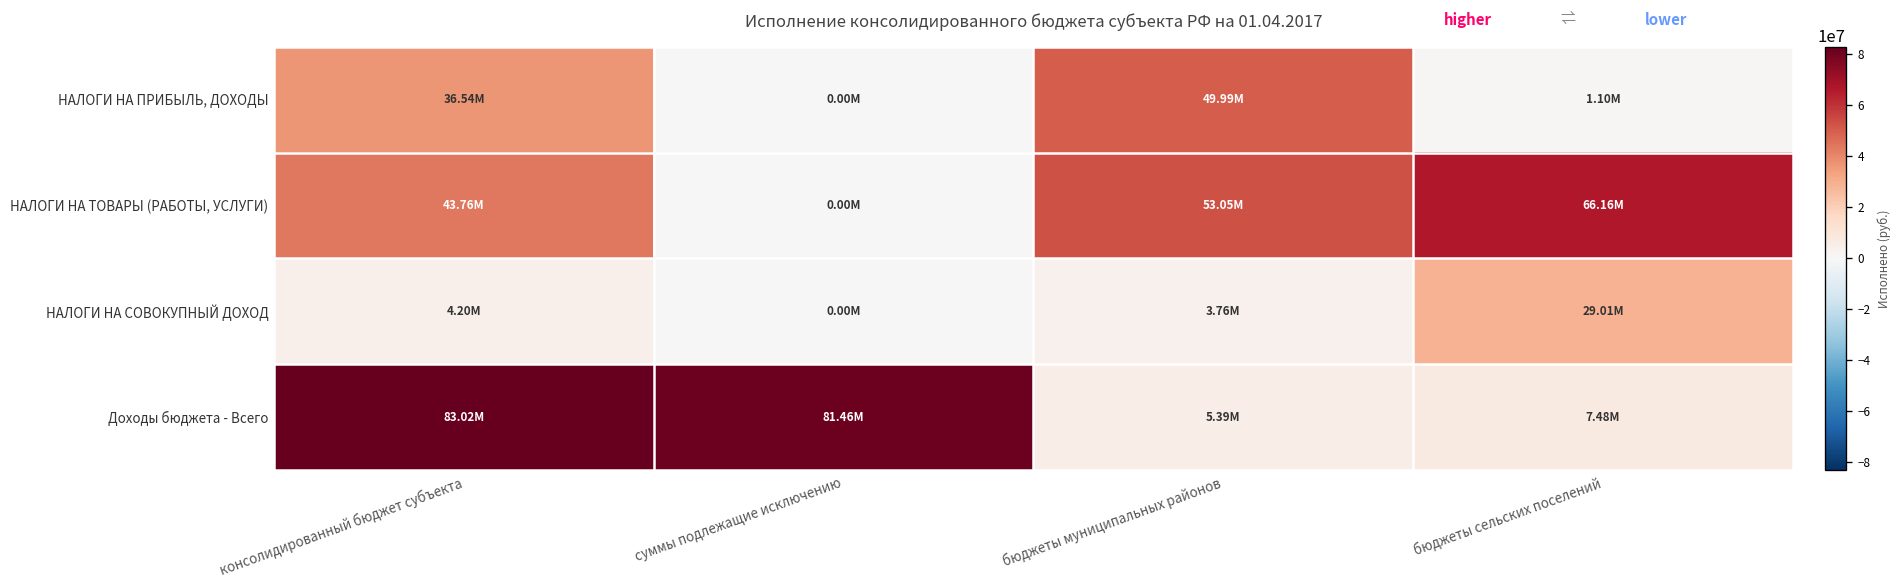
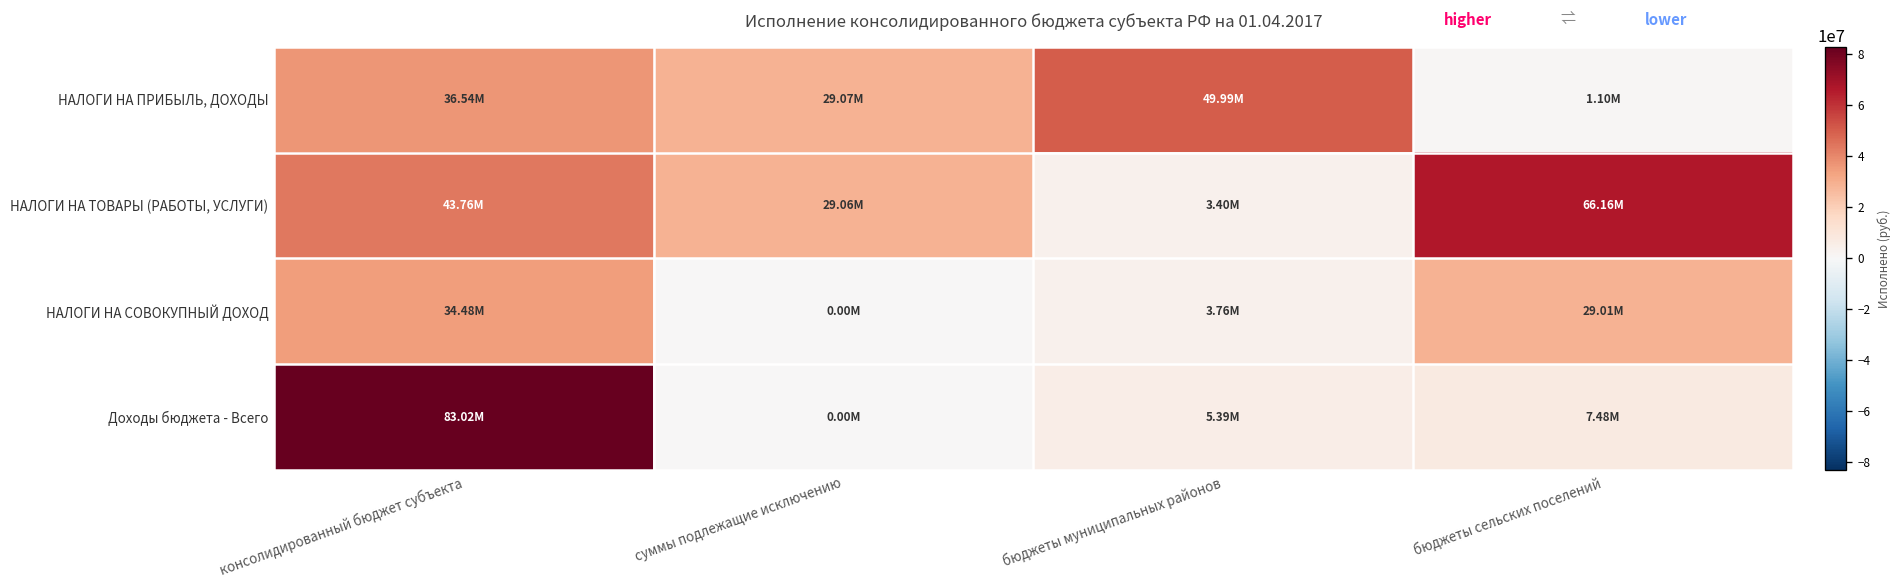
НАЛОГИ НА ПРИБЫЛЬ, ДОХОДЫ, суммы подлежащие исключению: 0.00M -> 29.07M
НАЛОГИ НА ТОВАРЫ (РАБОТЫ, УСЛУГИ), суммы подлежащие исключению: 0.00M -> 29.06M
НАЛОГИ НА ТОВАРЫ (РАБОТЫ, УСЛУГИ), бюджеты муниципальных районов: 53.05M -> 3.40M
НАЛОГИ НА СОВОКУПНЫЙ ДОХОД, консолидированный бюджет субъекта: 4.20M -> 34.48M
Доходы бюджета - Всего, суммы подлежащие исключению: 81.46M -> 0.00M
